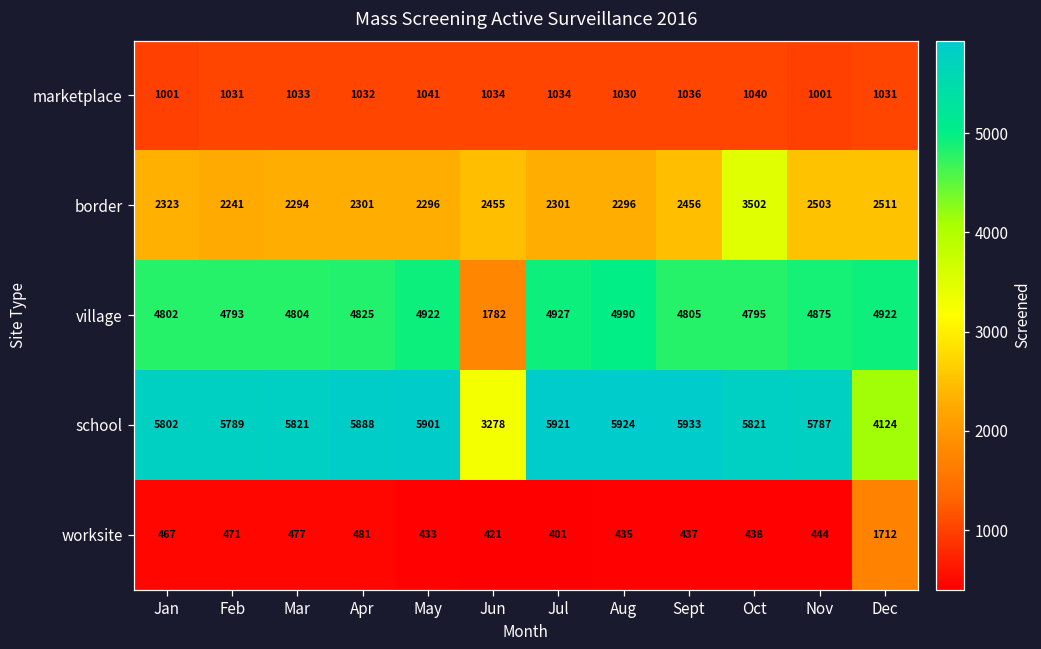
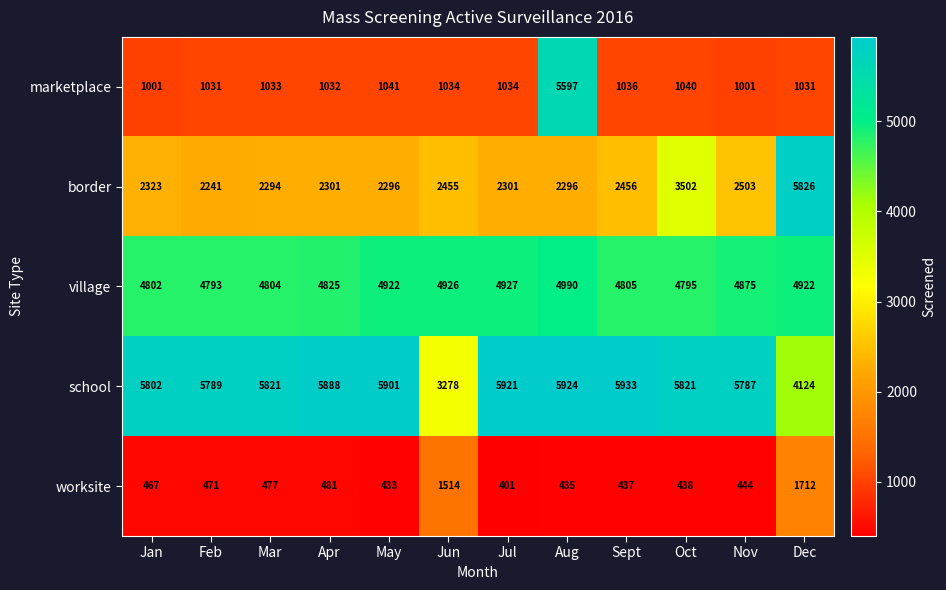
marketplace, Aug: 1030 -> 5597
border, Dec: 2511 -> 5826
village, Jun: 1782 -> 4926
worksite, Jun: 421 -> 1514
